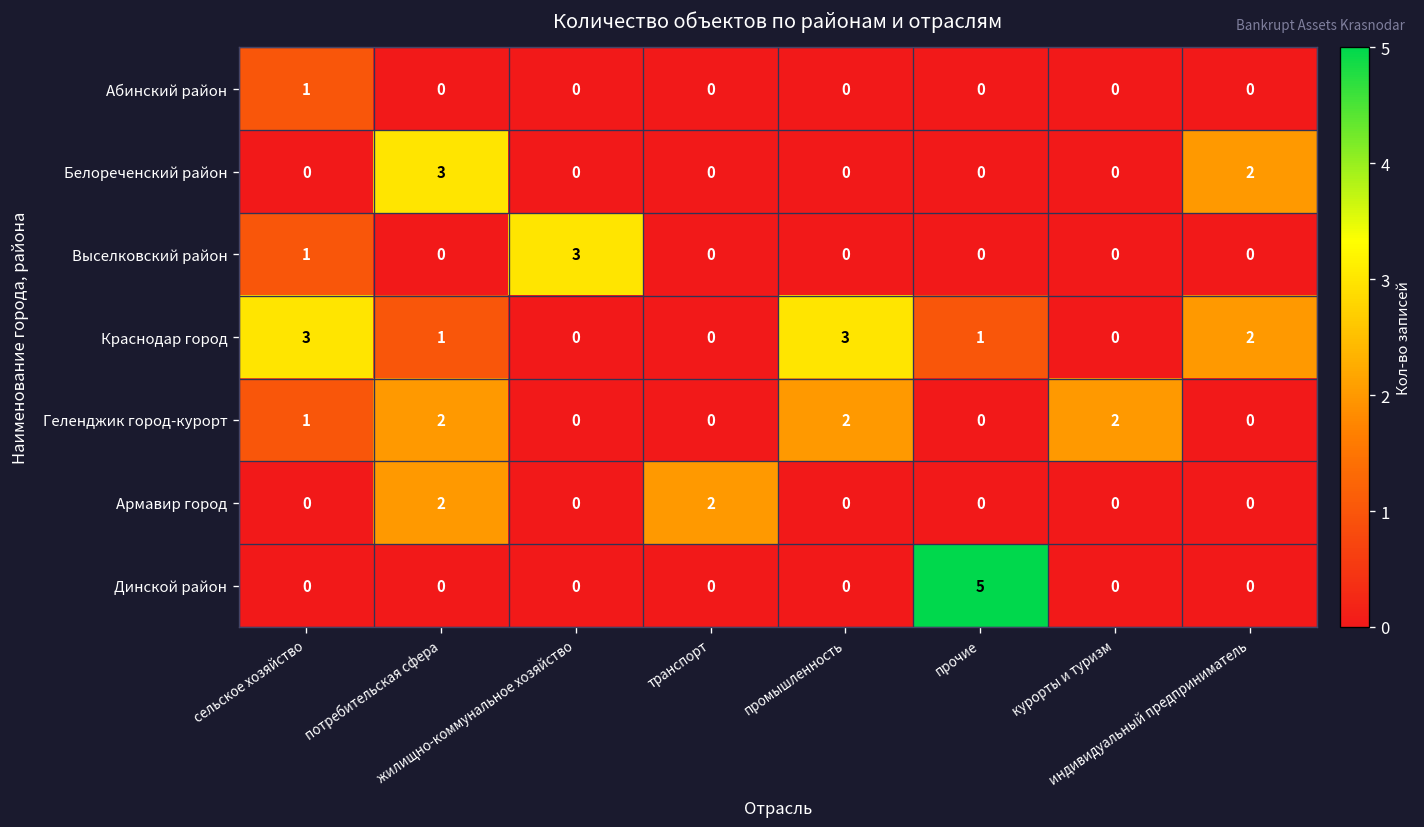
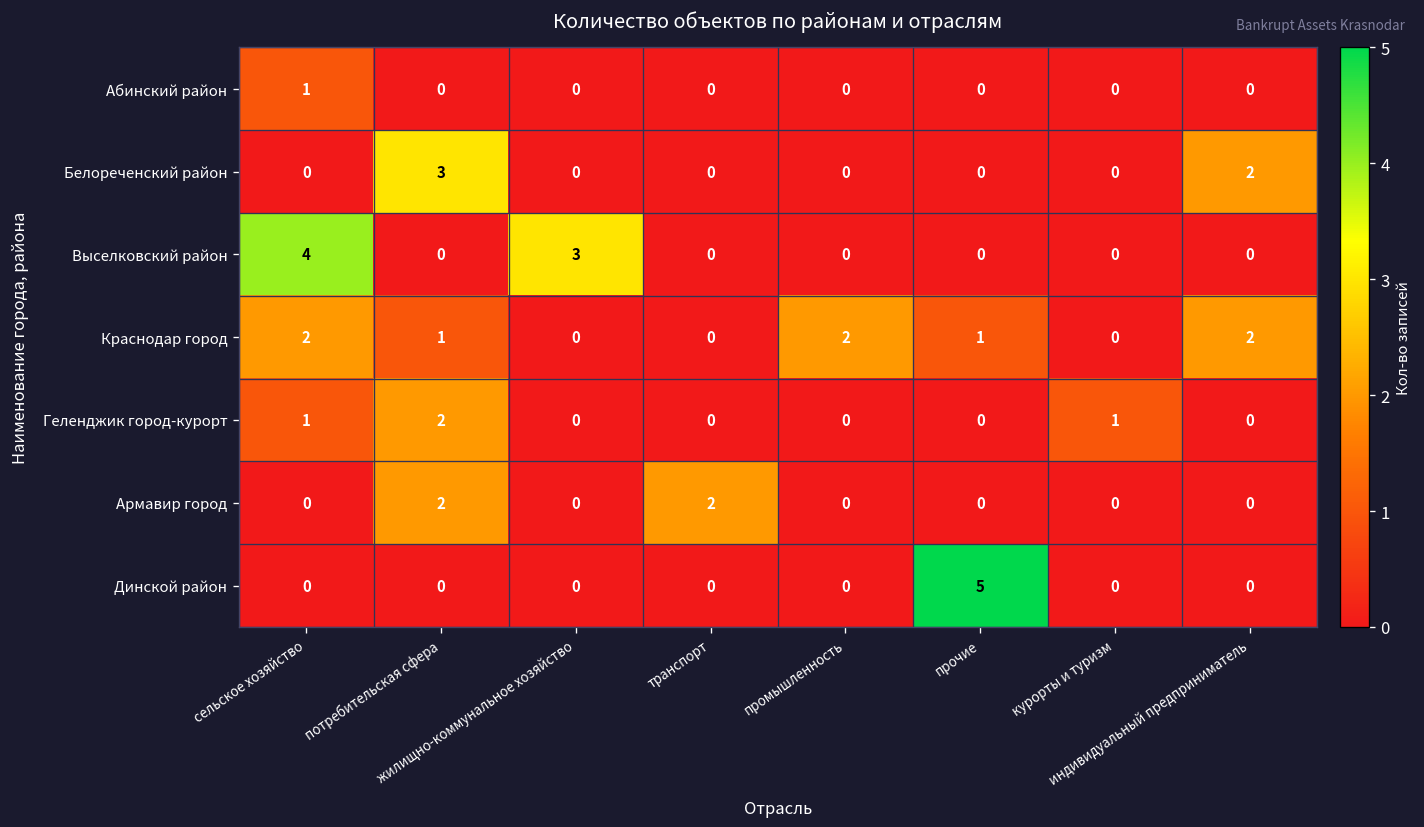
Выселковский район, сельское хозяйство: 1 -> 4
Краснодар город, сельское хозяйство: 3 -> 2
Краснодар город, промышленность: 3 -> 2
Геленджик город-курорт, промышленность: 2 -> 0
Геленджик город-курорт, курорты и туризм: 2 -> 1
